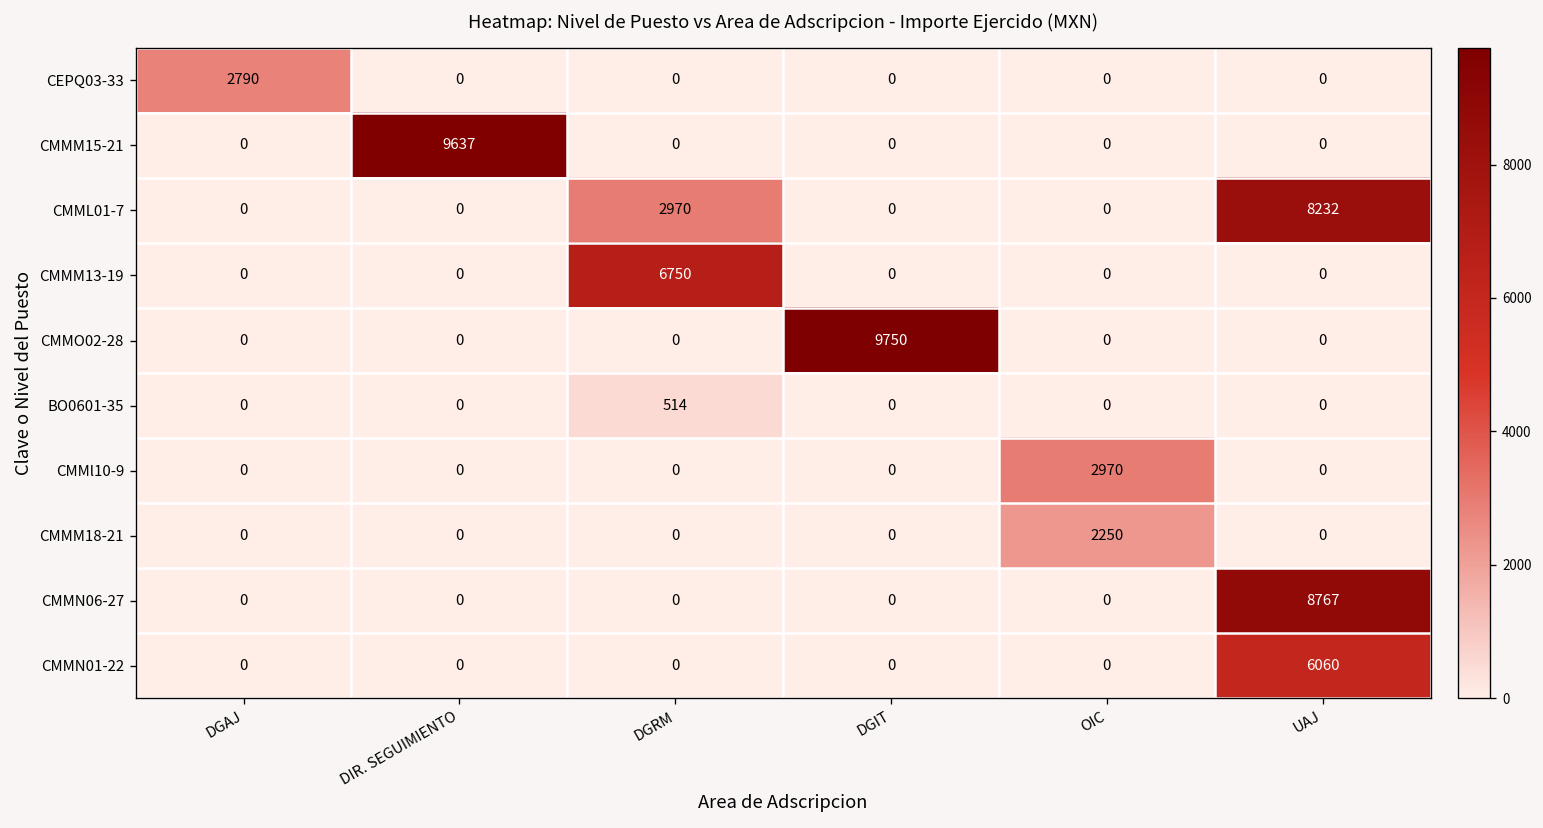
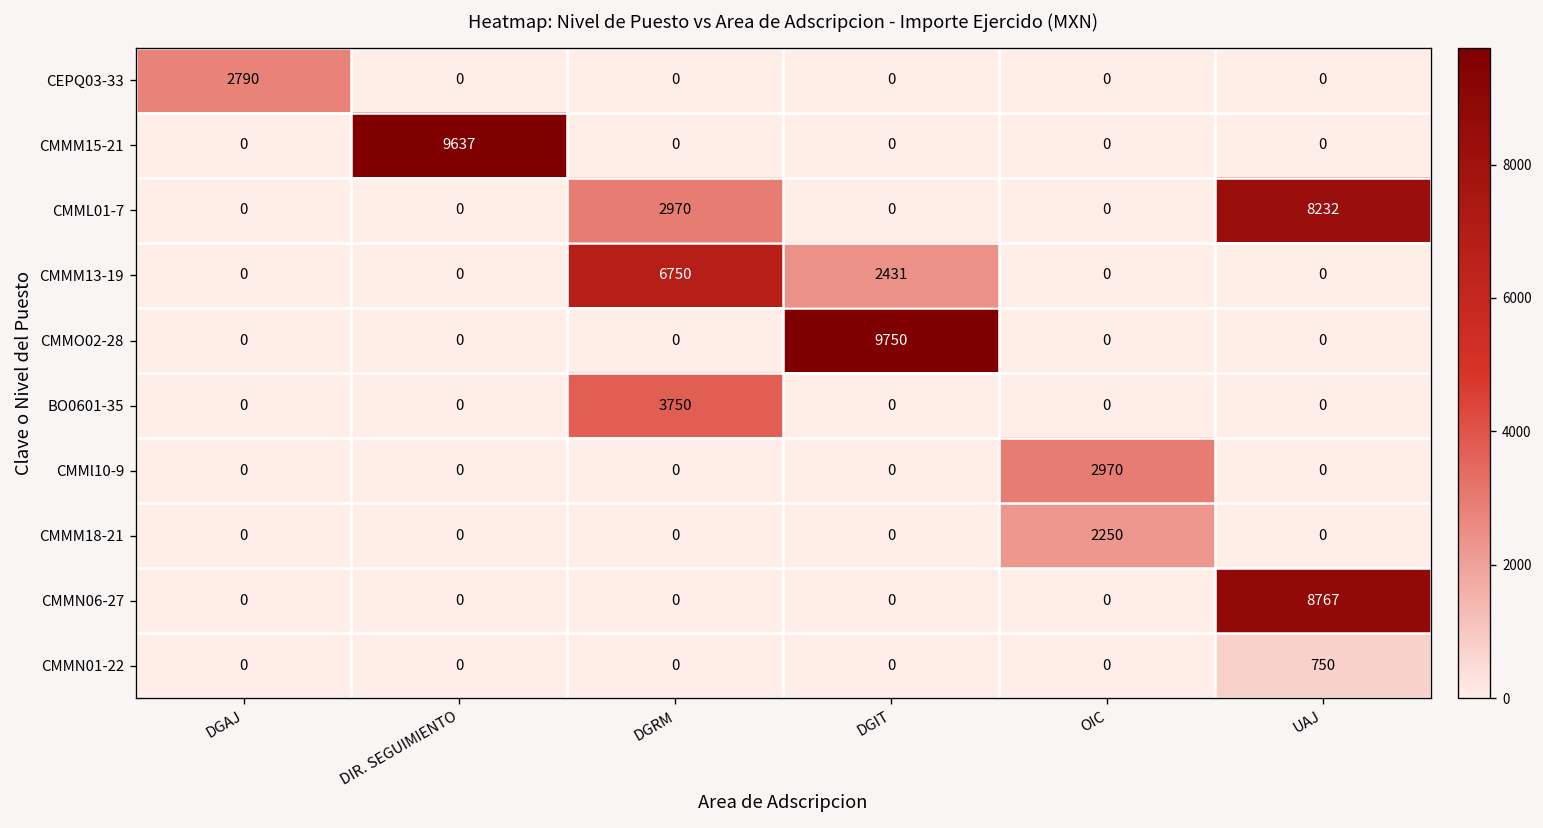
CMMM13-19, DGIT: 0 -> 2431
BO0601-35, DGRM: 514 -> 3750
CMMN01-22, UAJ: 6060 -> 750
